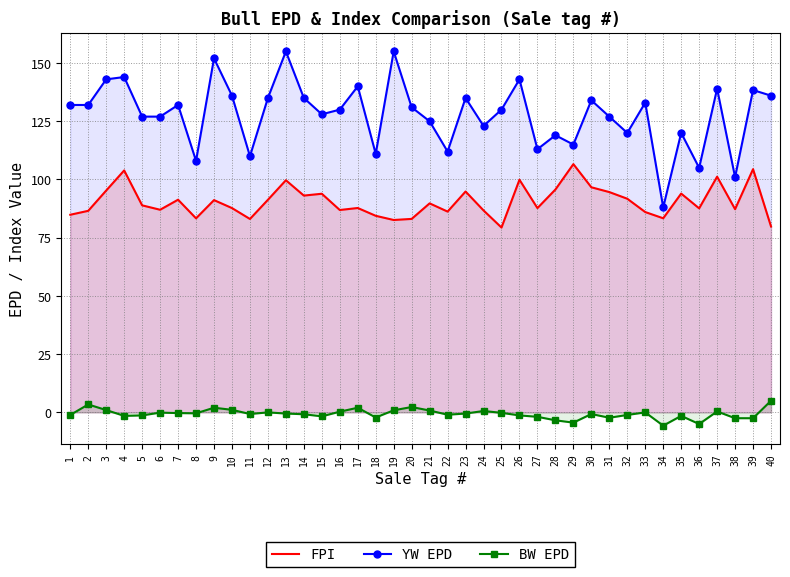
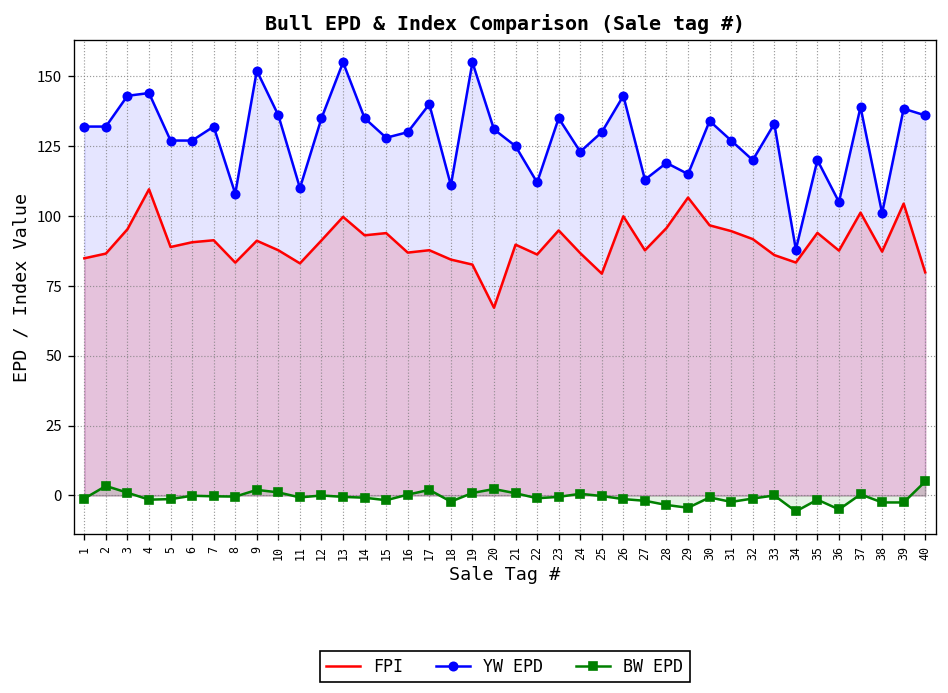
FPI, 4: 104 -> 110
FPI, 6: 87 -> 91
FPI, 20: 83 -> 67
